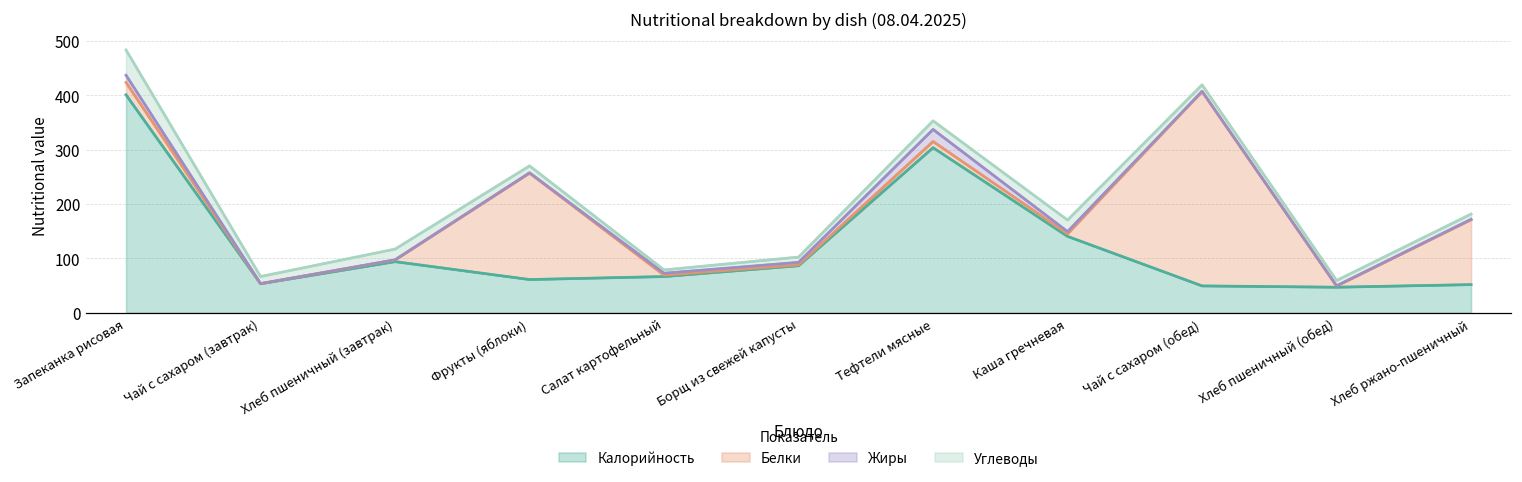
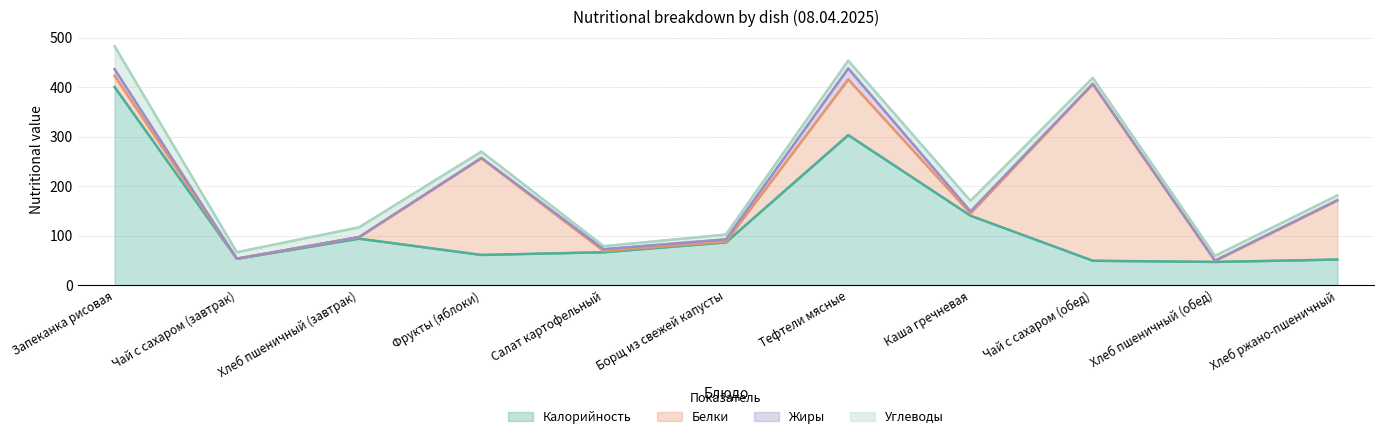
Белки, Тефтели мясные: 10 -> 110
